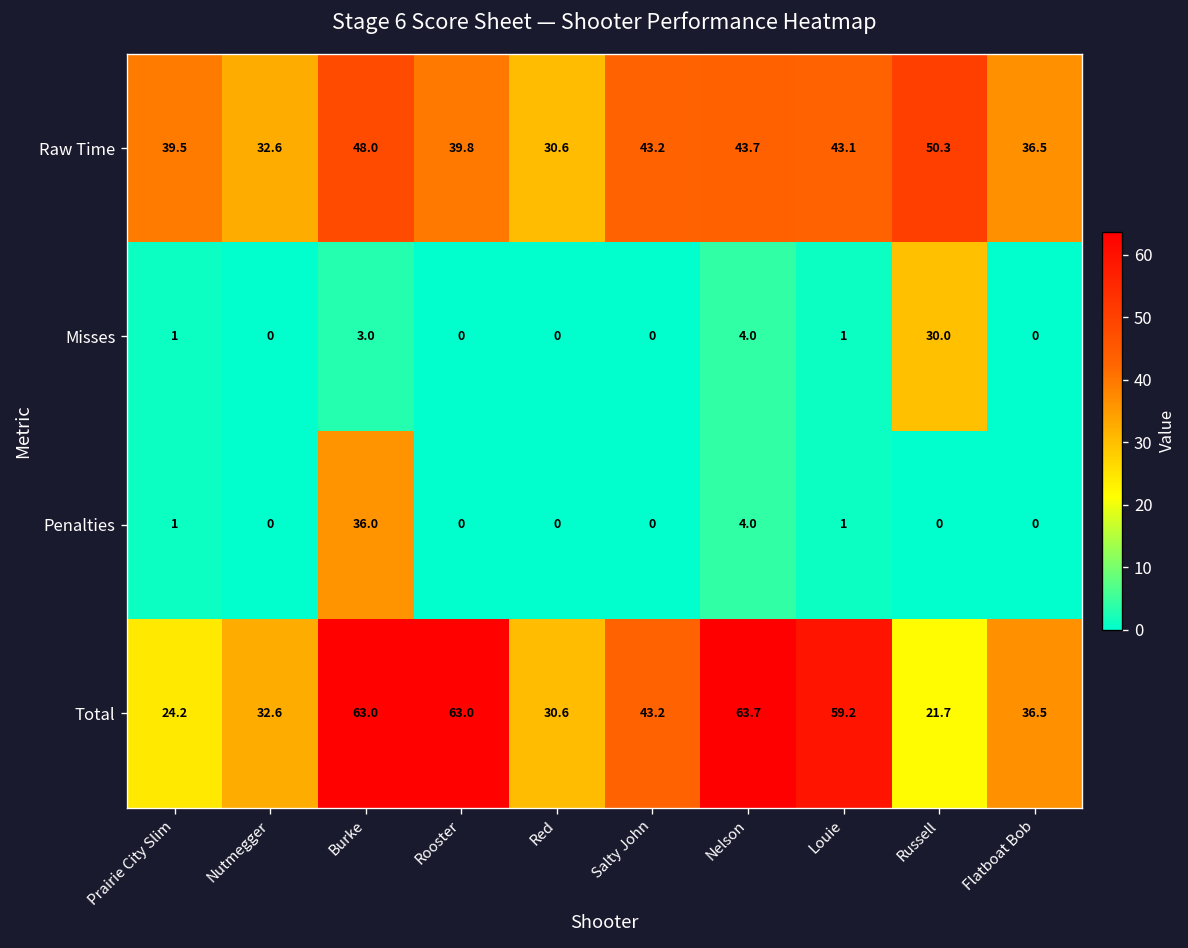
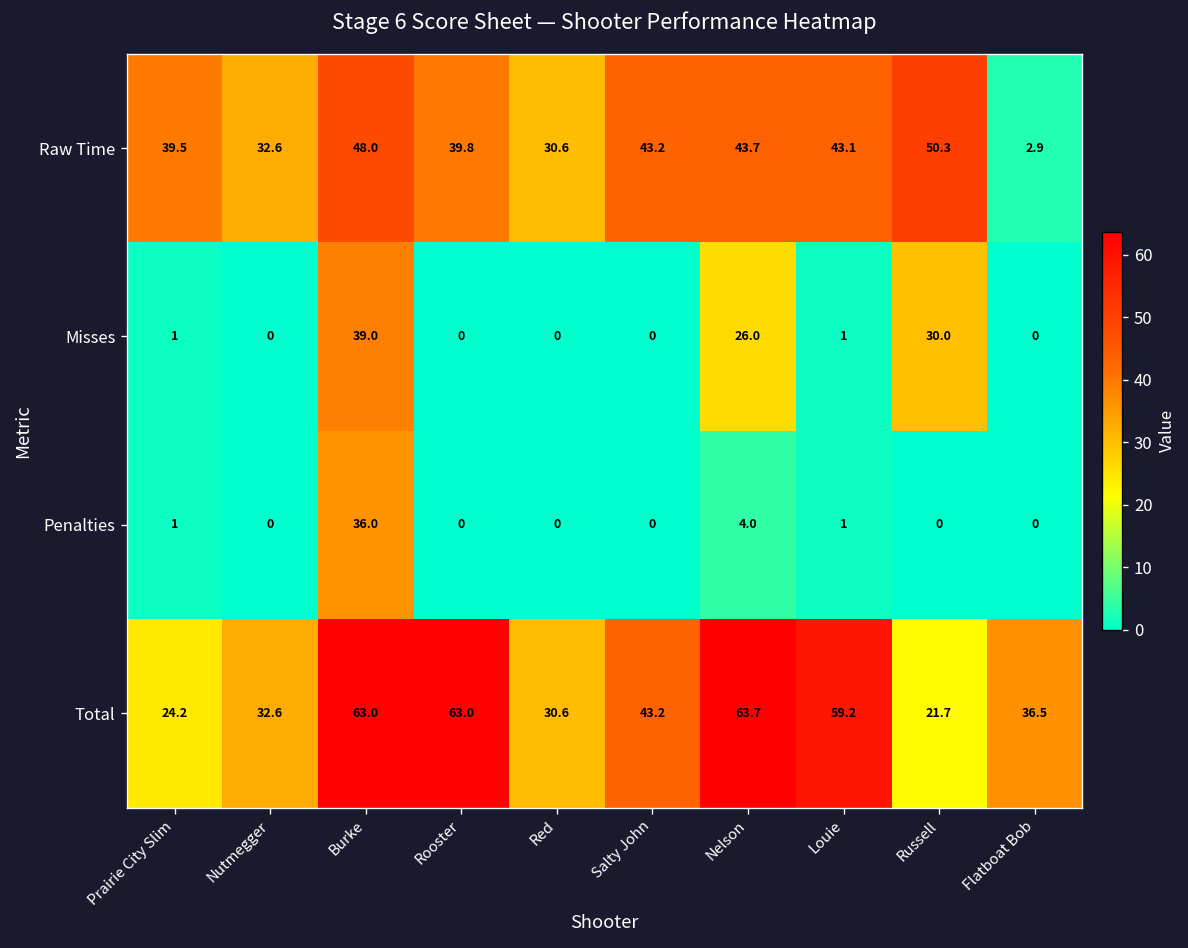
Raw Time, Flatboat Bob: 36.5 -> 2.9
Misses, Burke: 3.0 -> 39.0
Misses, Nelson: 4.0 -> 26.0
